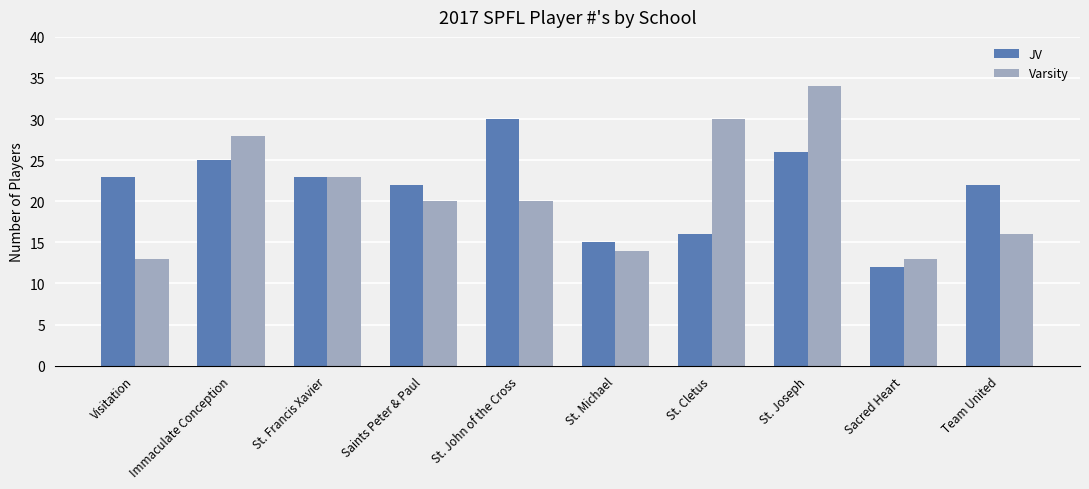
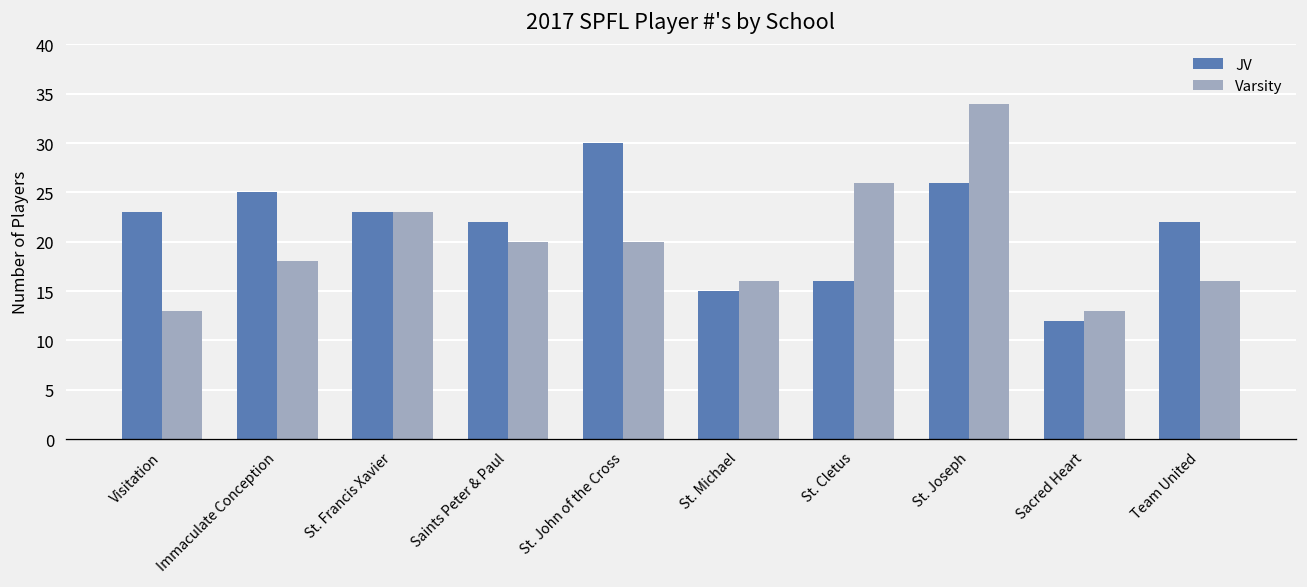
Varsity, Immaculate Conception: 28 -> 18
Varsity, St. Michael: 14 -> 16
Varsity, St. Cletus: 30 -> 26
